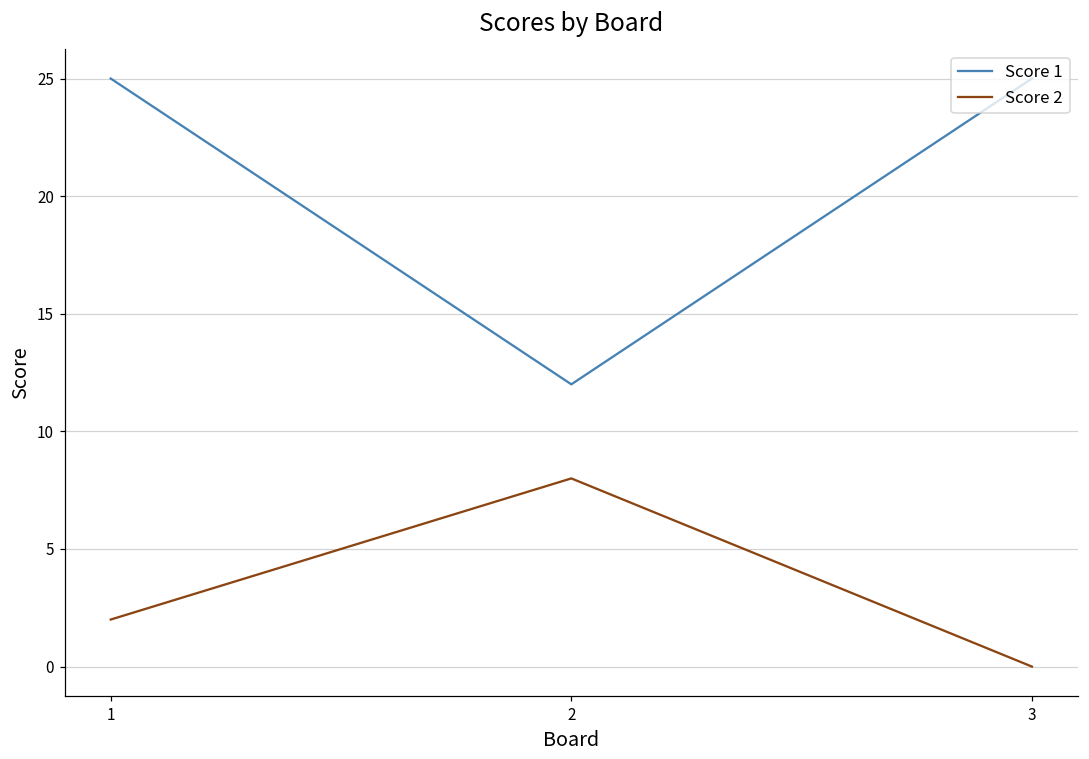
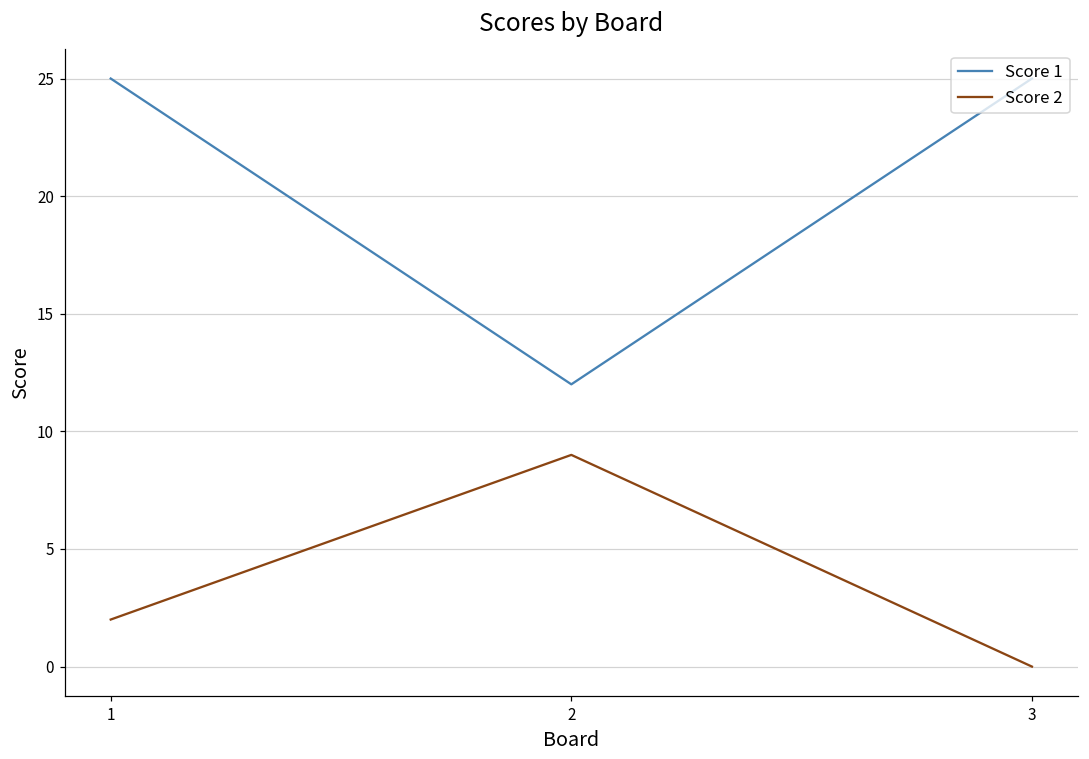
Score 2, 2: 8 -> 9
